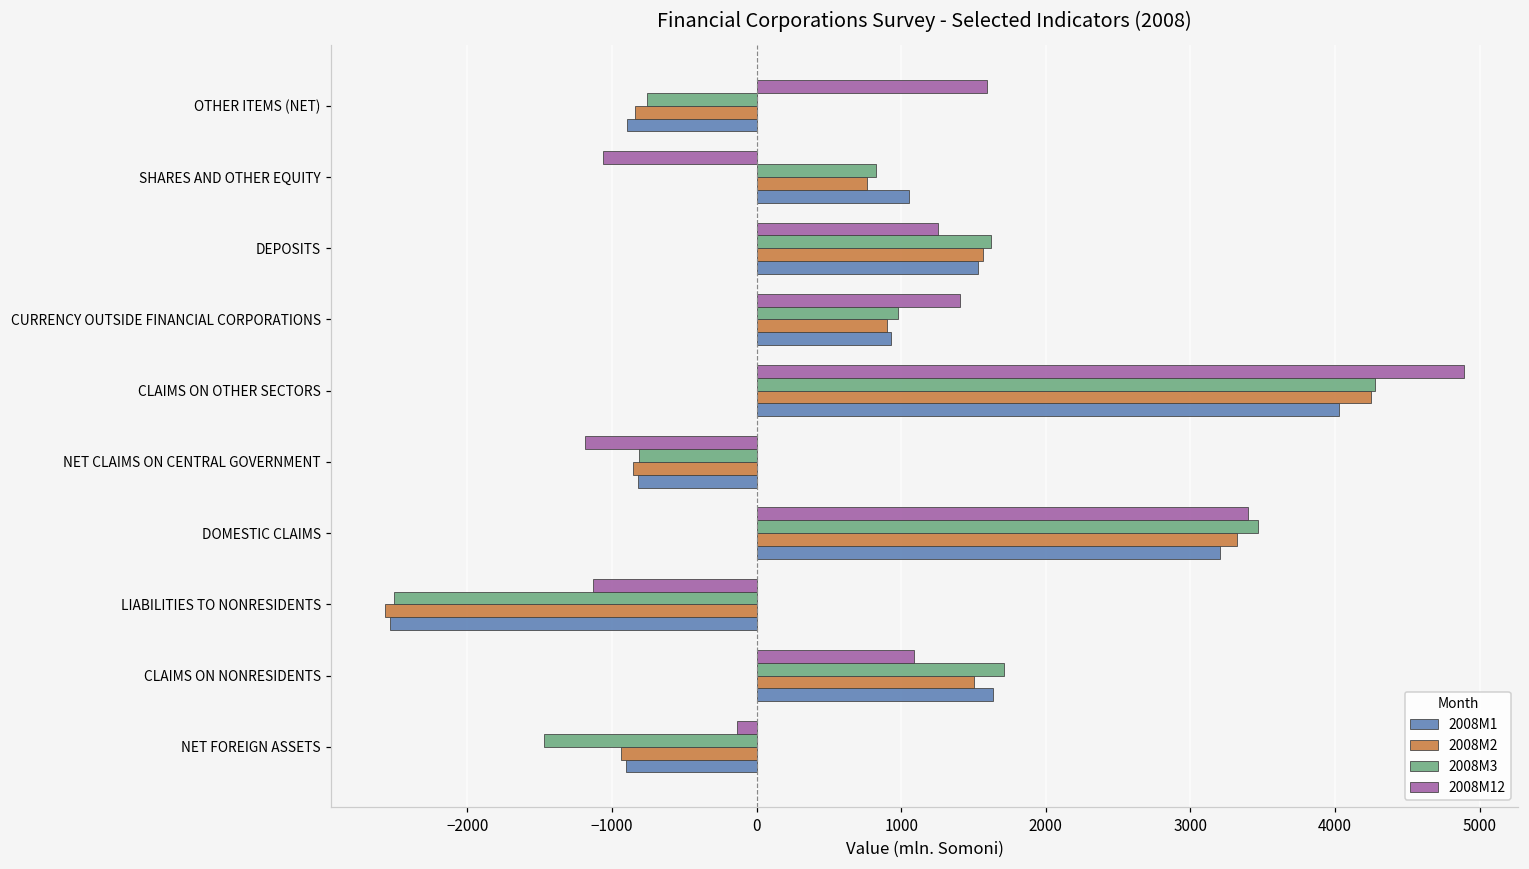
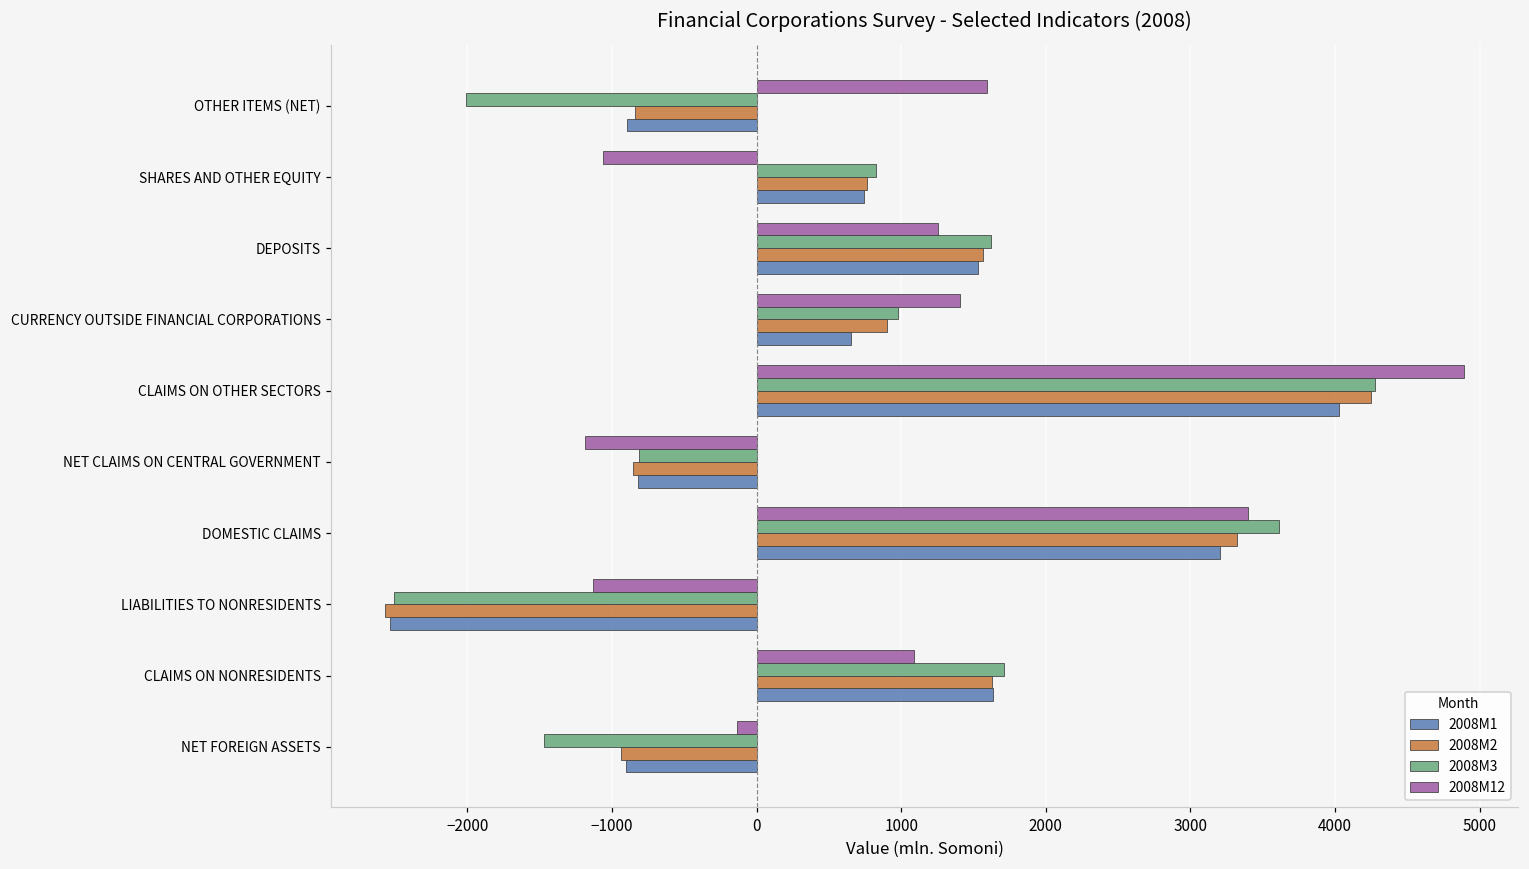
2008M3, OTHER ITEMS (NET): -750 -> -2010
2008M1, SHARES AND OTHER EQUITY: 1050 -> 740
2008M1, CURRENCY OUTSIDE FINANCIAL CORPORATIONS: 930 -> 650
2008M3, DOMESTIC CLAIMS: 3470 -> 3610
2008M2, CLAIMS ON NONRESIDENTS: 1510 -> 1630
